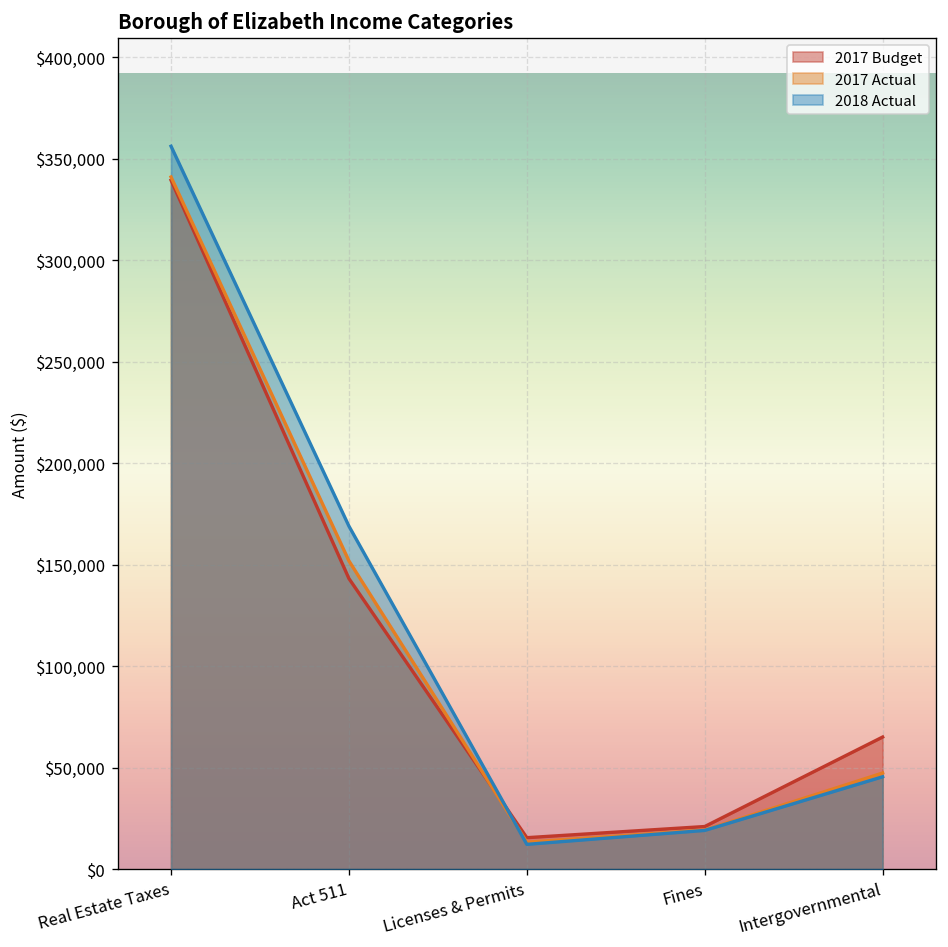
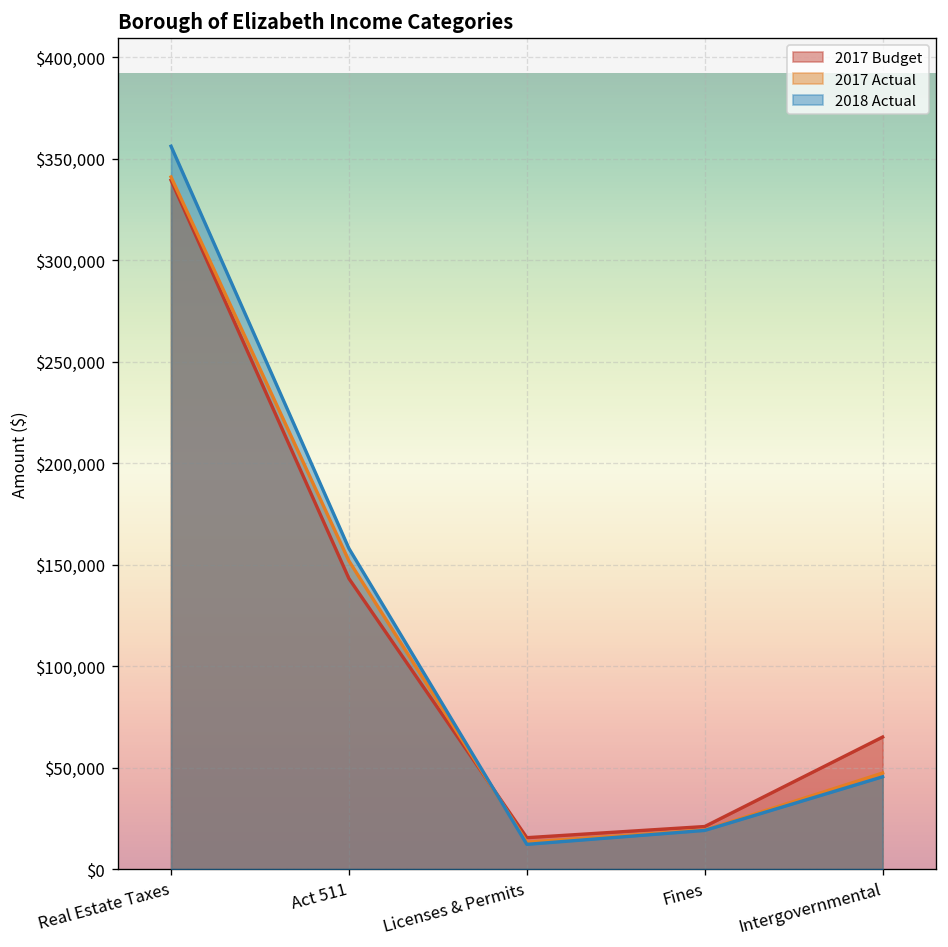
2018 Actual, Act 511: $169,000 -> $158,000
